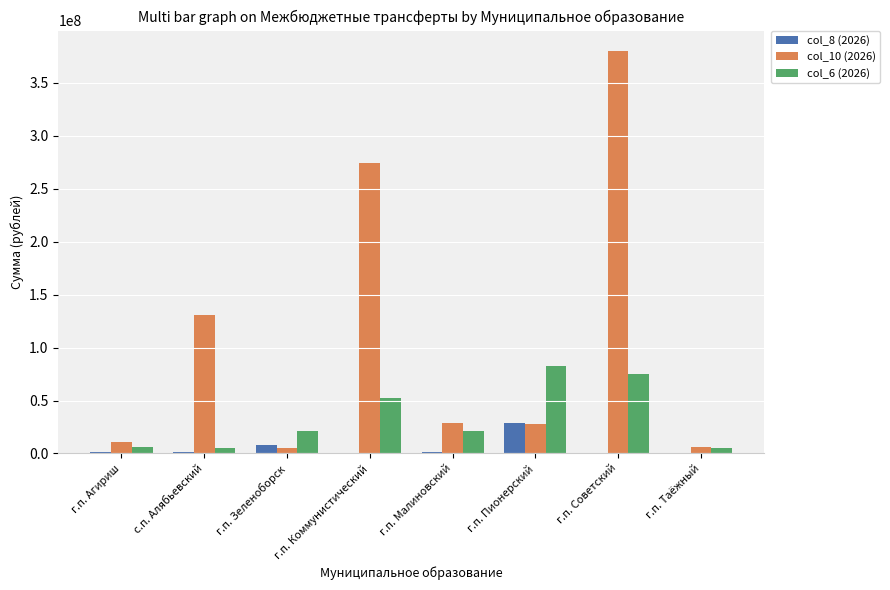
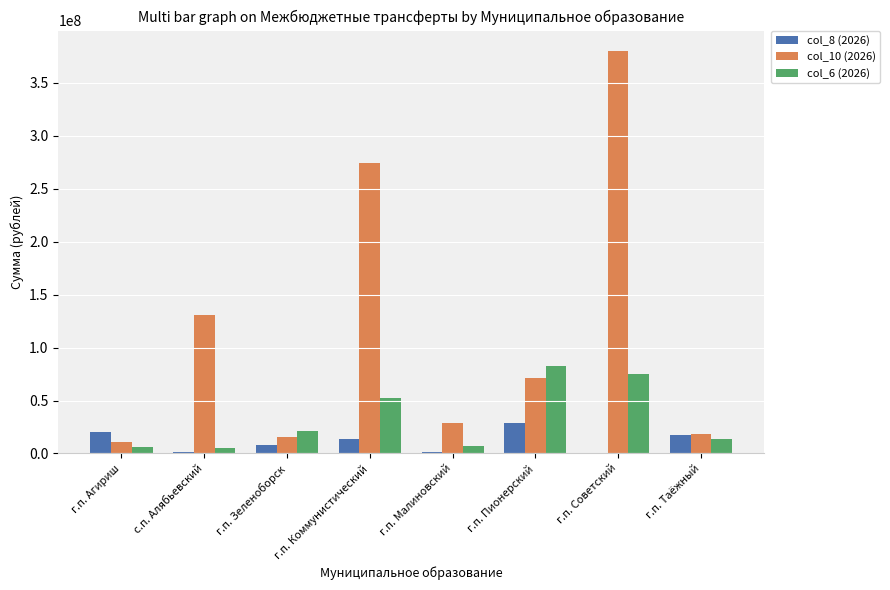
col_8 (2026), г.п. Агириш: 1000000 -> 21000000
col_10 (2026), г.п. Зеленоборск: 5000000 -> 16000000
col_8 (2026), г.п. Коммунистический: 0 -> 14000000
col_6 (2026), г.п. Малиновский: 21000000 -> 7000000
col_10 (2026), г.п. Пионерский: 28000000 -> 72000000
col_8 (2026), г.п. Таёжный: 0 -> 17000000
col_10 (2026), г.п. Таёжный: 6000000 -> 19000000
col_6 (2026), г.п. Таёжный: 5000000 -> 14000000
